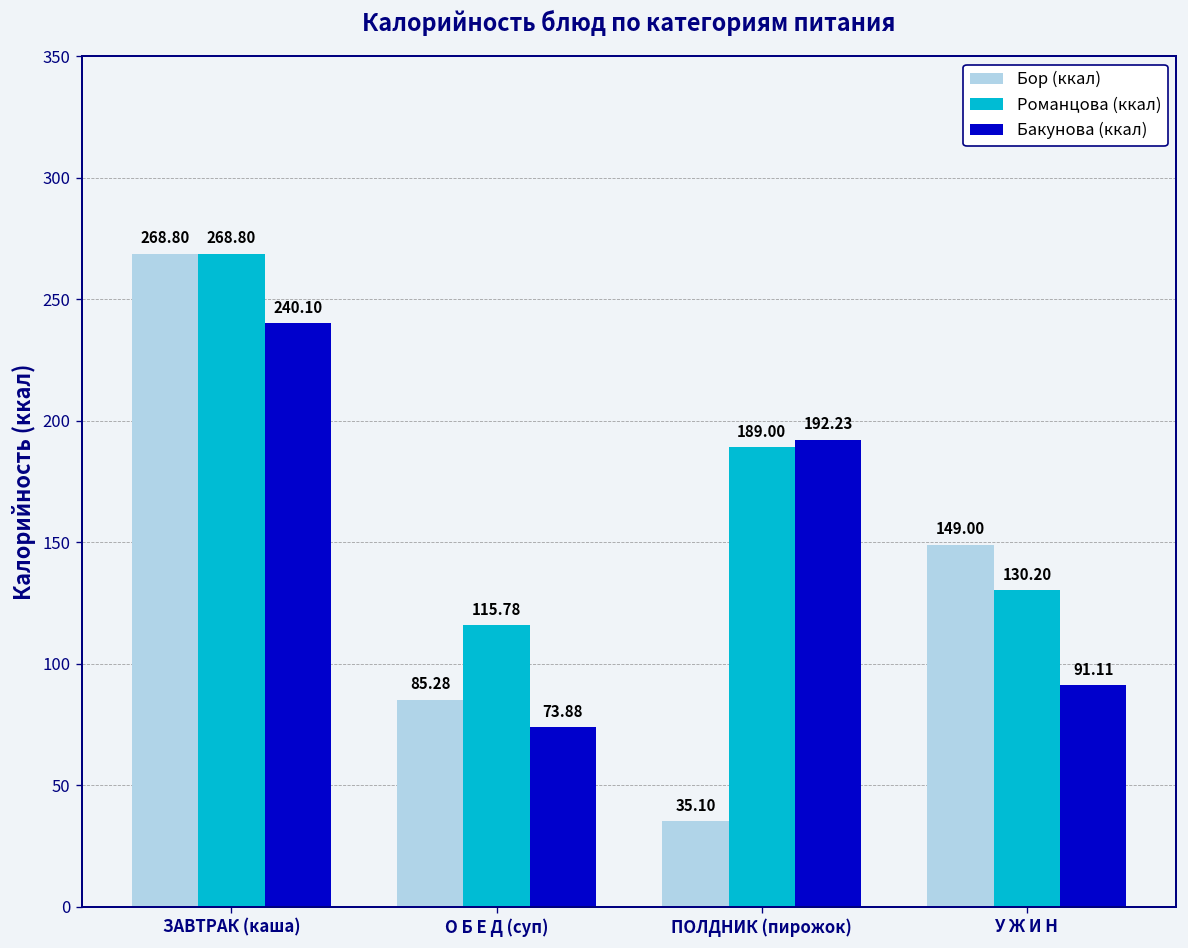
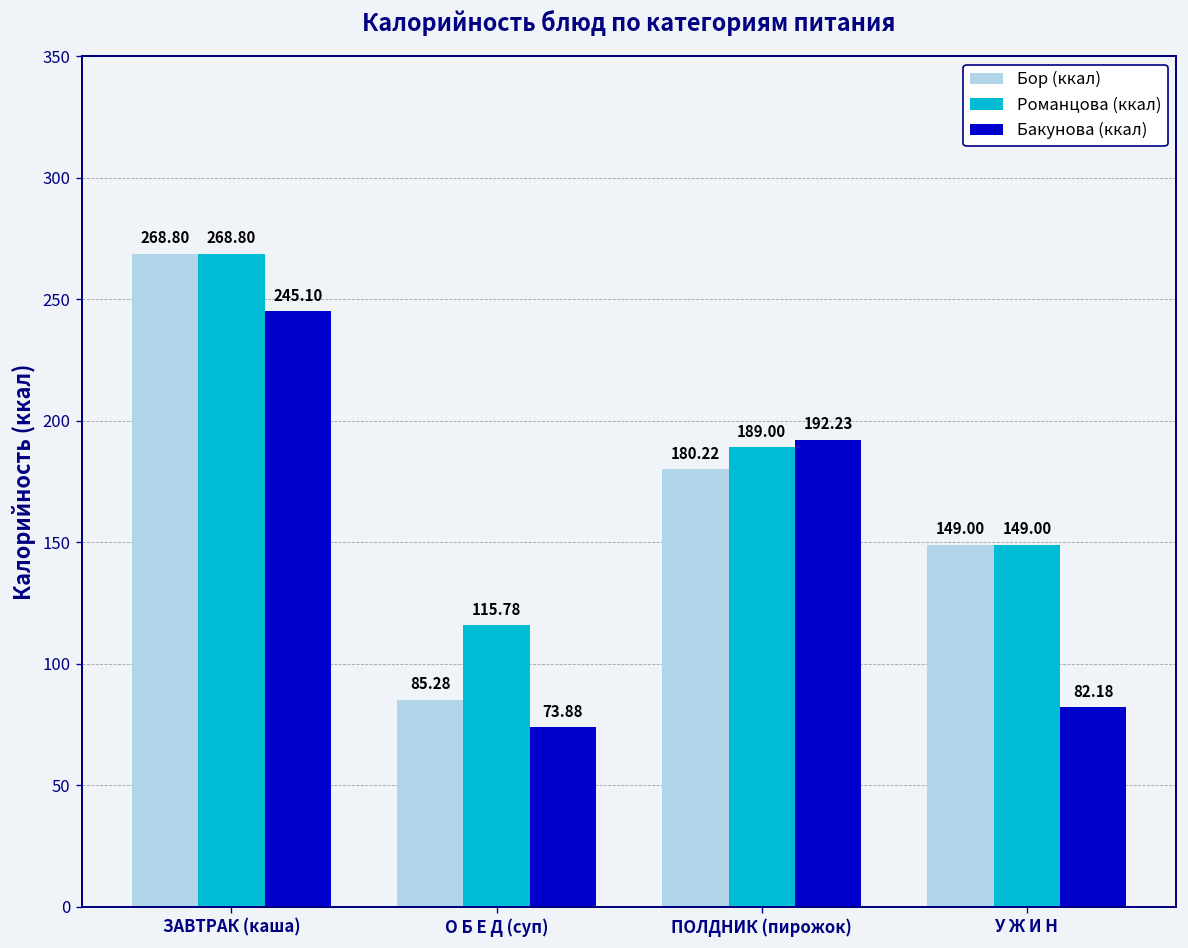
Бакунова (ккал), ЗАВТРАК (каша): 240.10 -> 245.10
Бор (ккал), ПОЛДНИК (пирожок): 35.10 -> 180.22
Романцова (ккал), У Ж И Н: 130.20 -> 149.00
Бакунова (ккал), У Ж И Н: 91.11 -> 82.18
